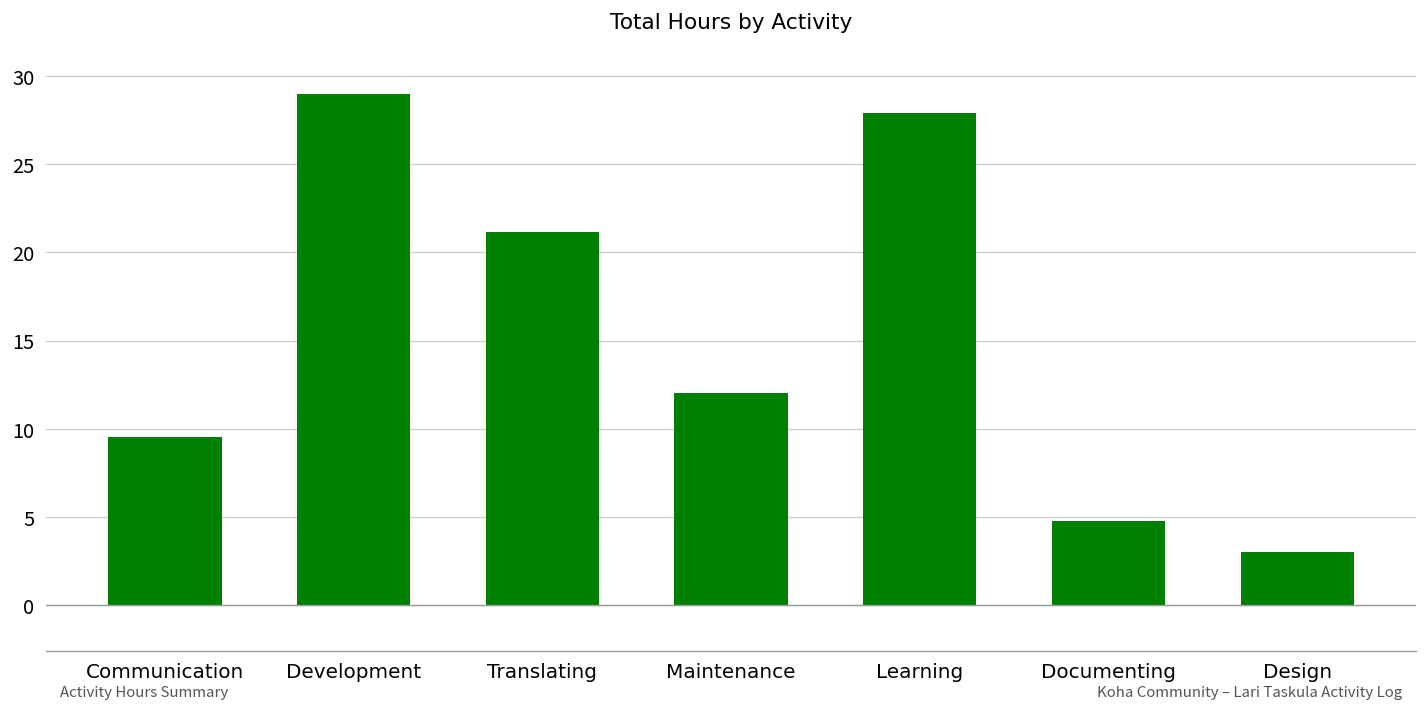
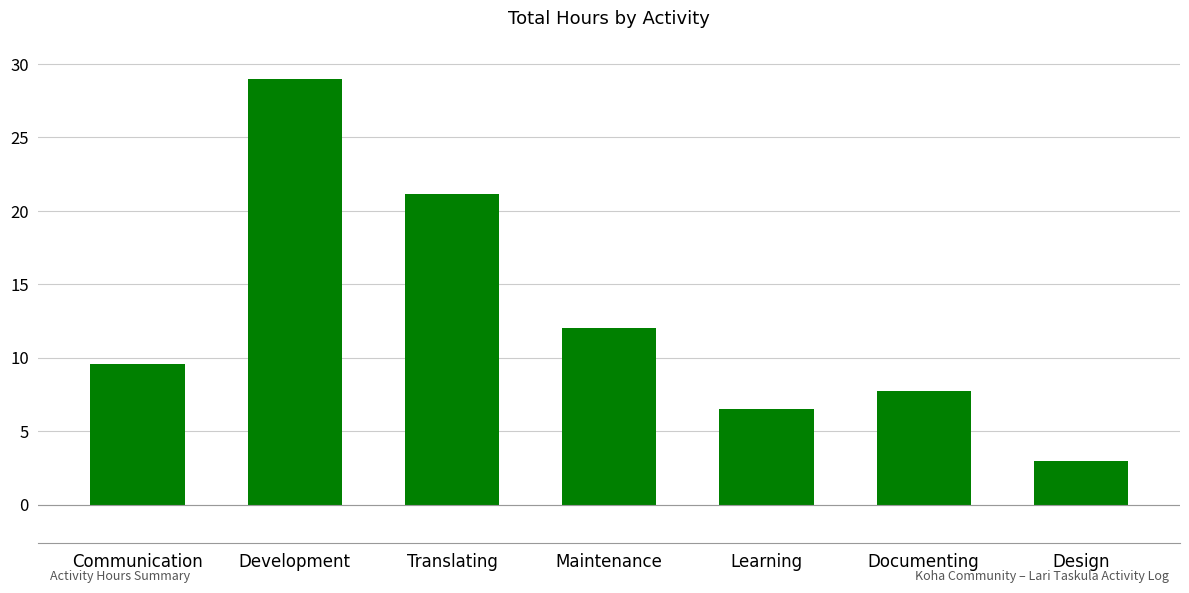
Learning: 27.9 -> 6.5
Documenting: 4.8 -> 7.8
